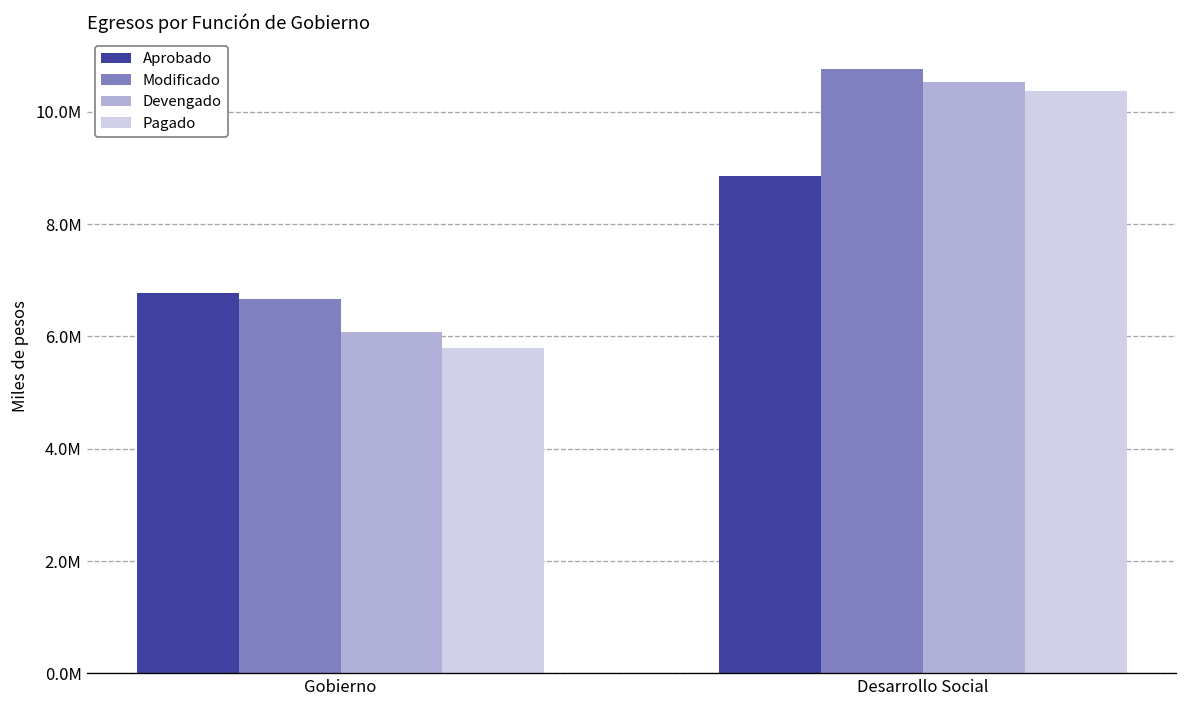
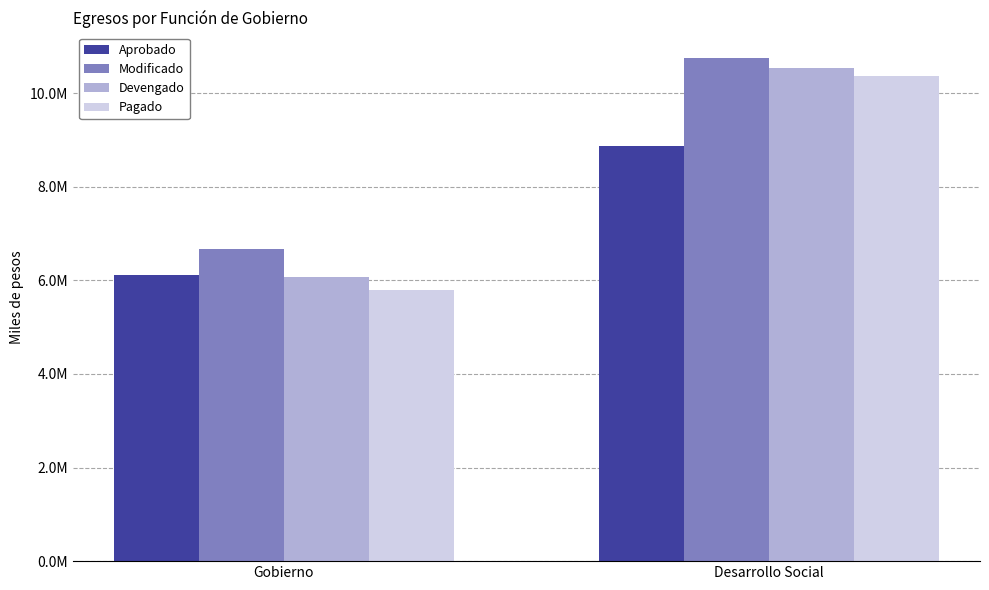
Aprobado, Gobierno: 6800000 -> 6100000
